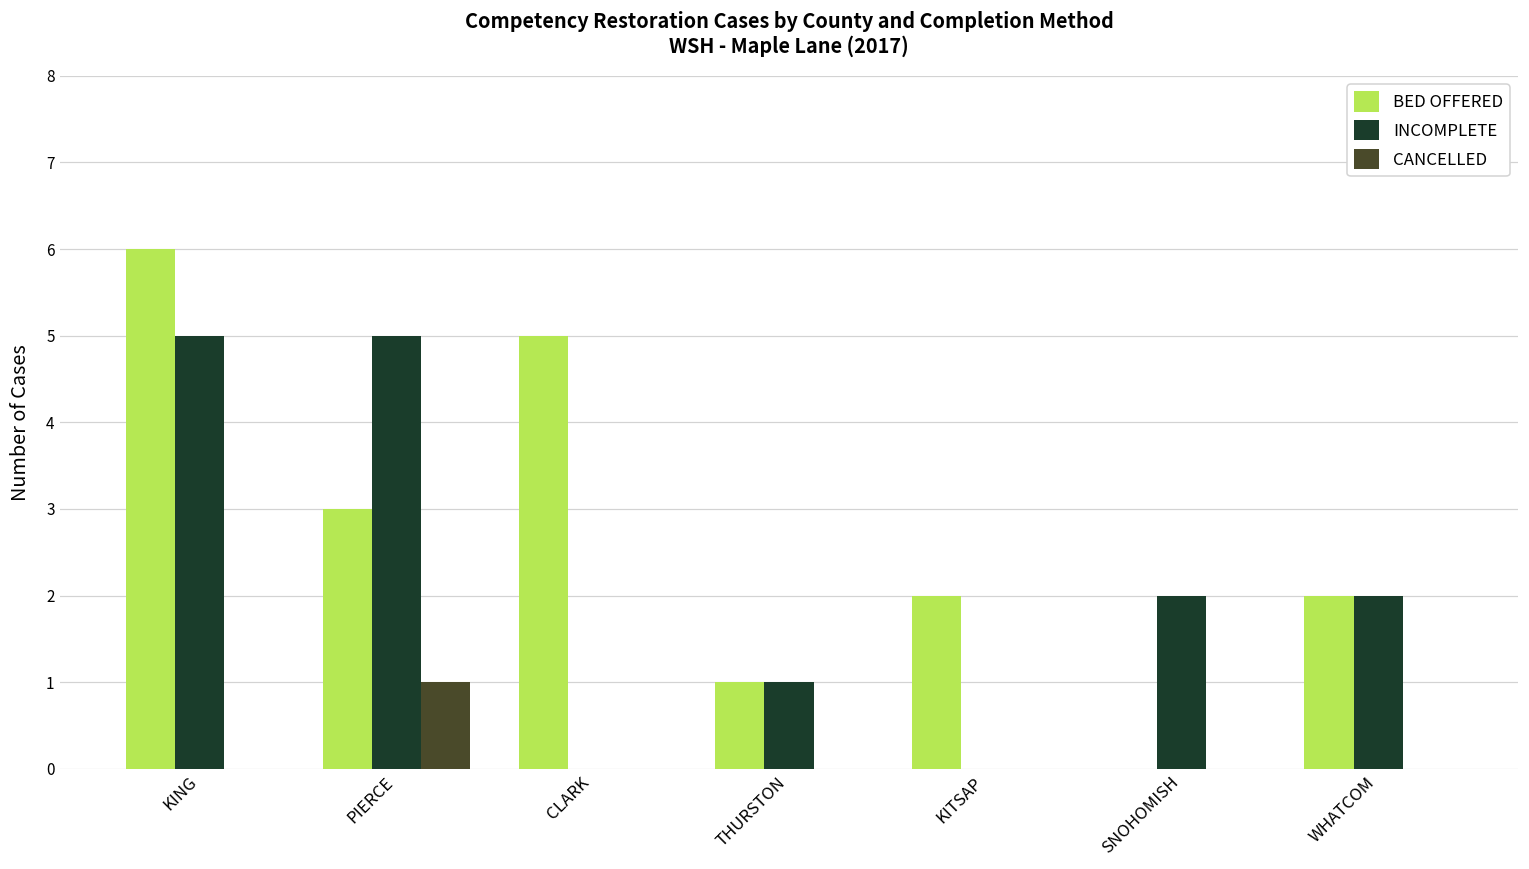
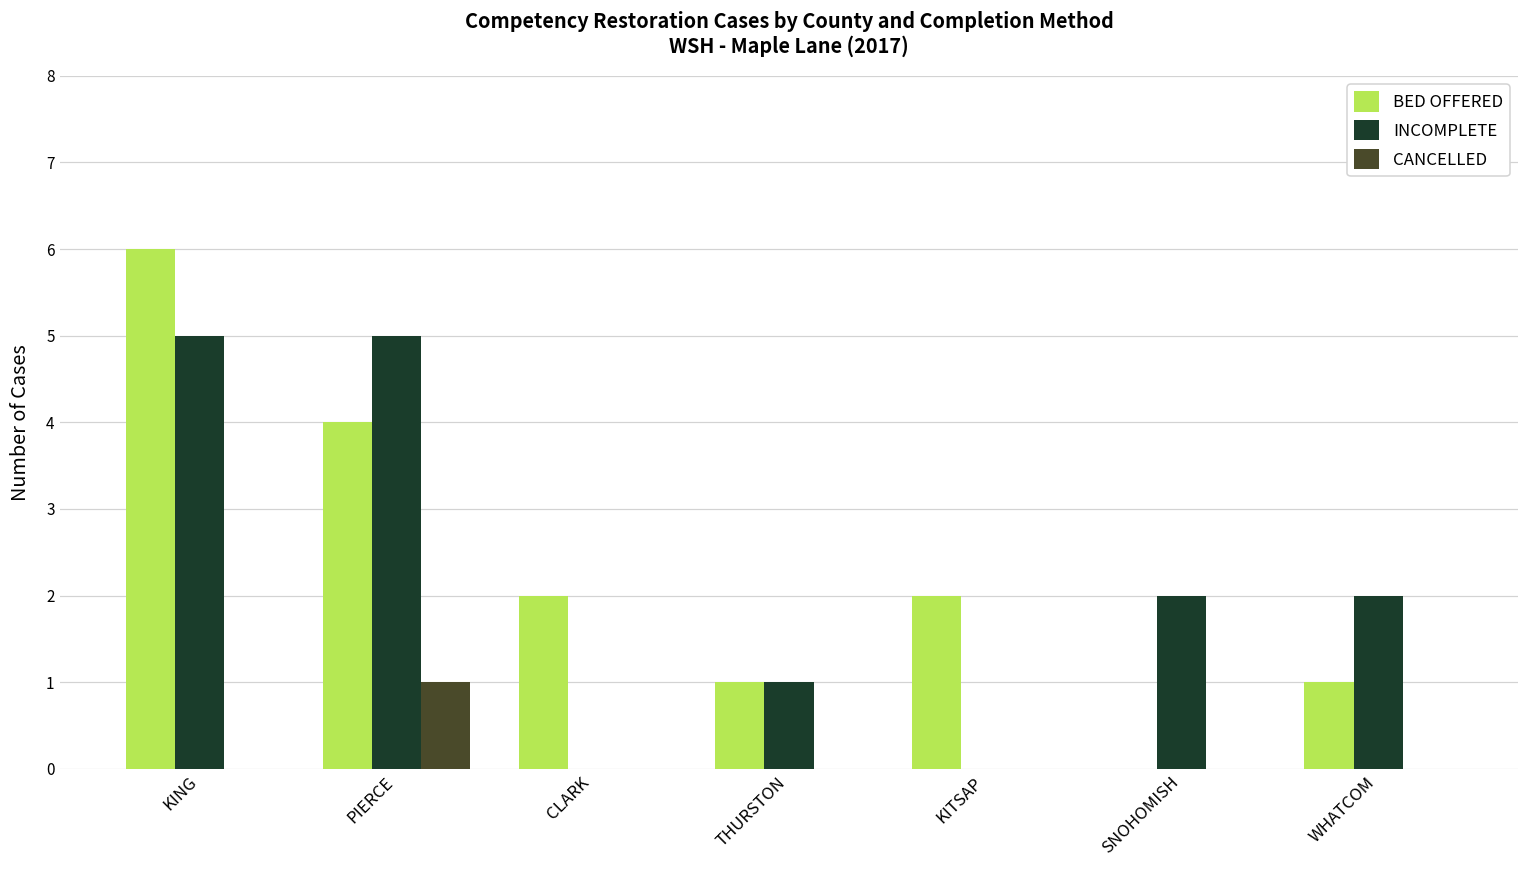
BED OFFERED, PIERCE: 3 -> 4
BED OFFERED, CLARK: 5 -> 2
BED OFFERED, WHATCOM: 2 -> 1
